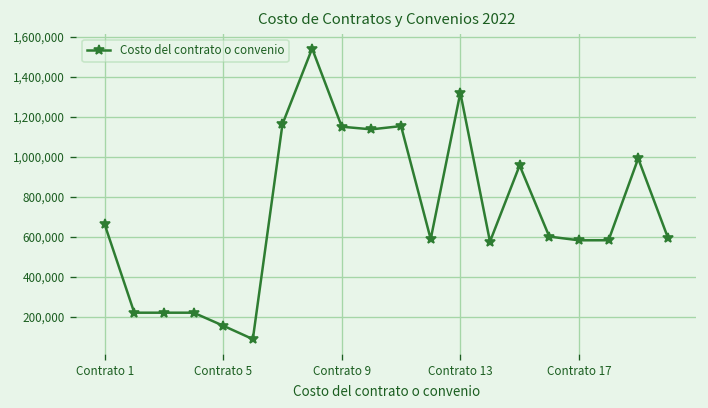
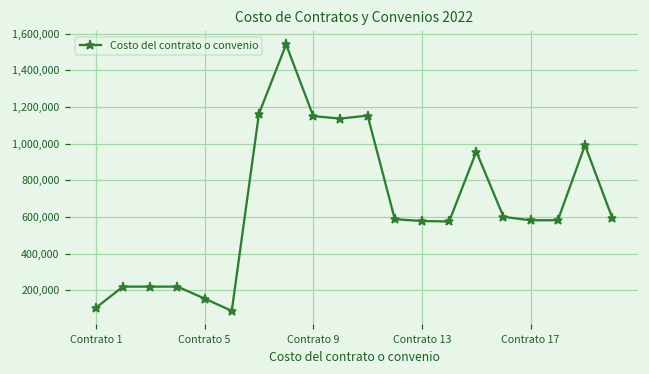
Contrato 1: 660,000 -> 100,000
Contrato 13: 1,320,000 -> 580,000
